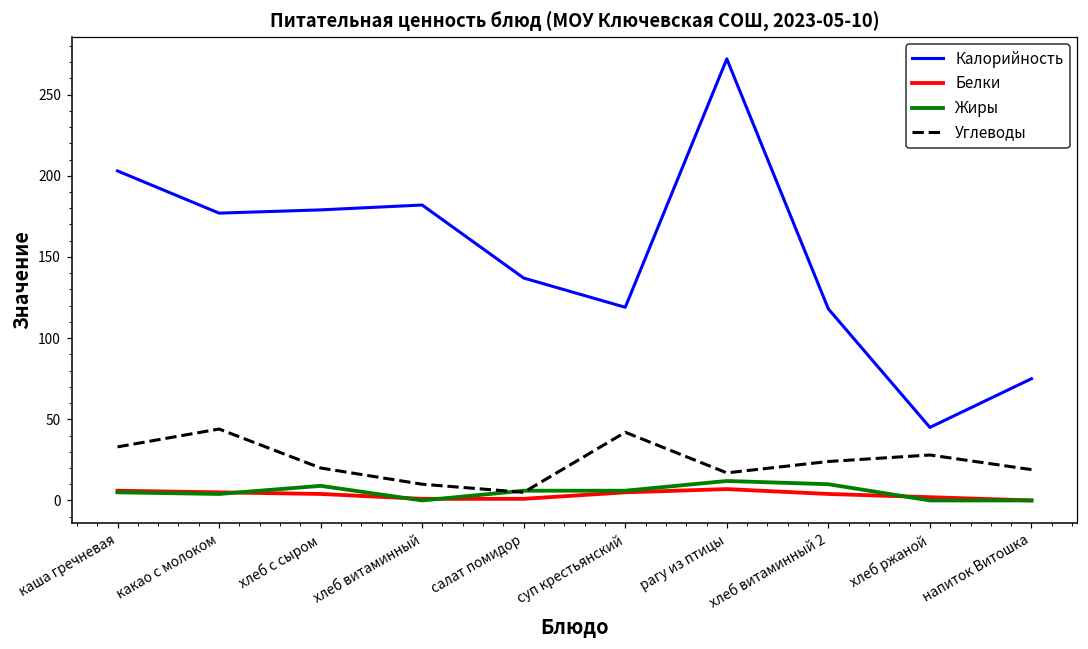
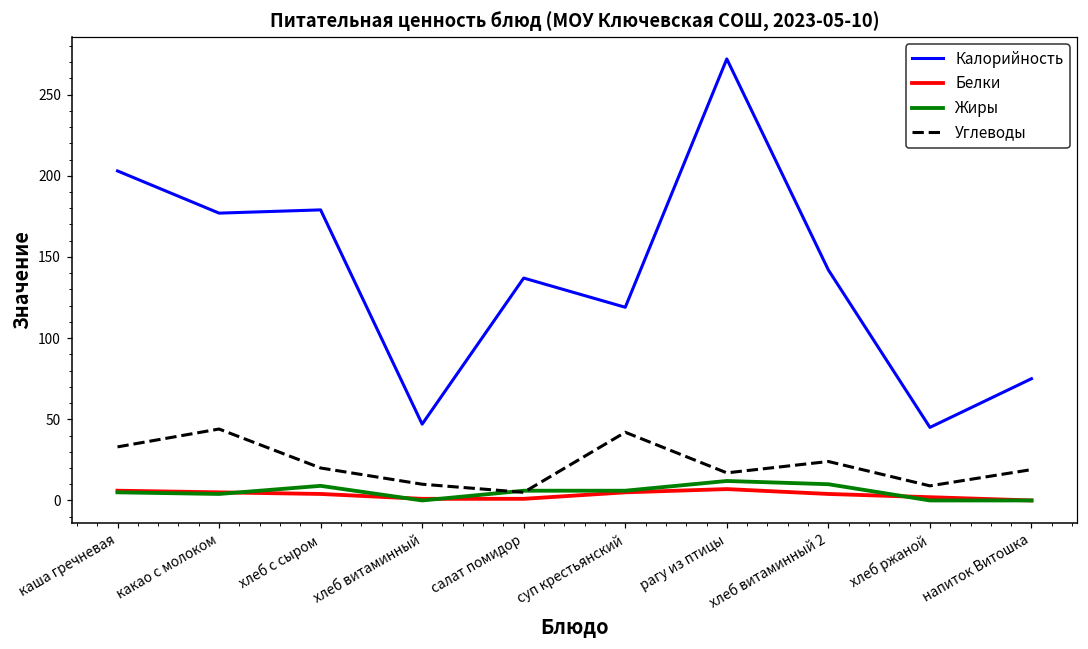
Калорийность, хлеб витаминный: 182 -> 47
Калорийность, хлеб витаминный 2: 118 -> 142
Углеводы, хлеб ржаной: 28 -> 9
